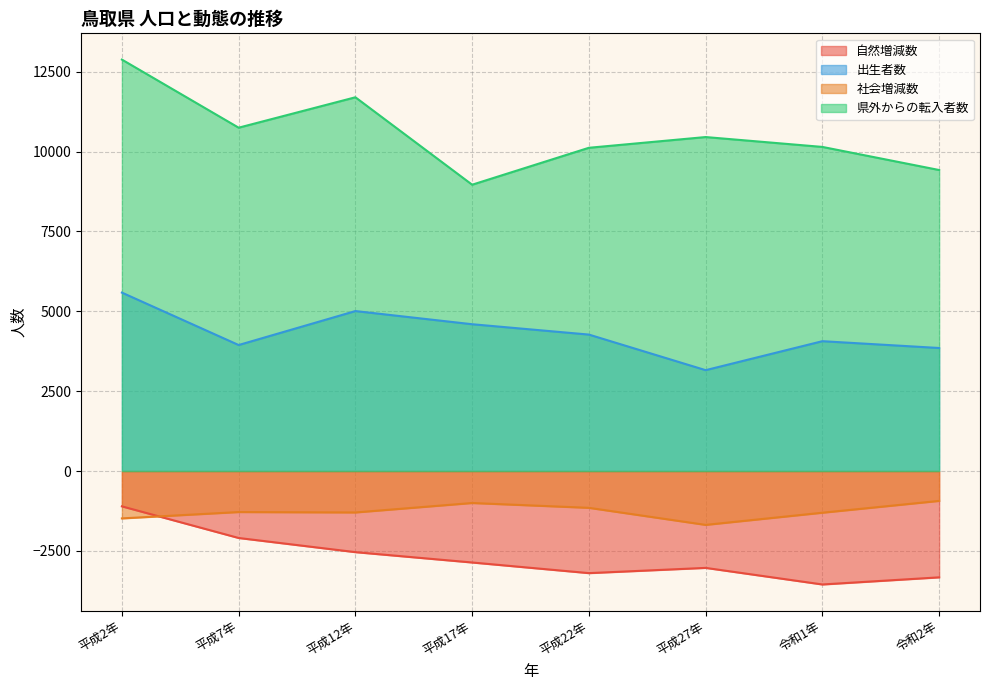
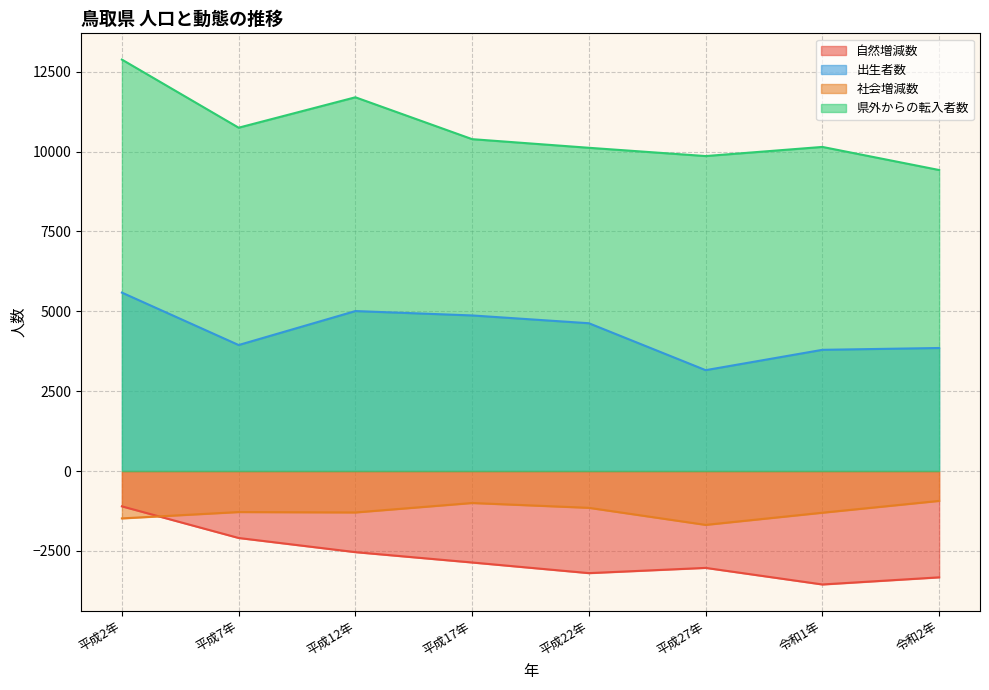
出生者数, 平成17年: 4600 -> 4900
県外からの転入者数, 平成17年: 9000 -> 10400
出生者数, 平成22年: 4300 -> 4600
県外からの転入者数, 平成27年: 10500 -> 9900
出生者数, 令和1年: 4100 -> 3800
